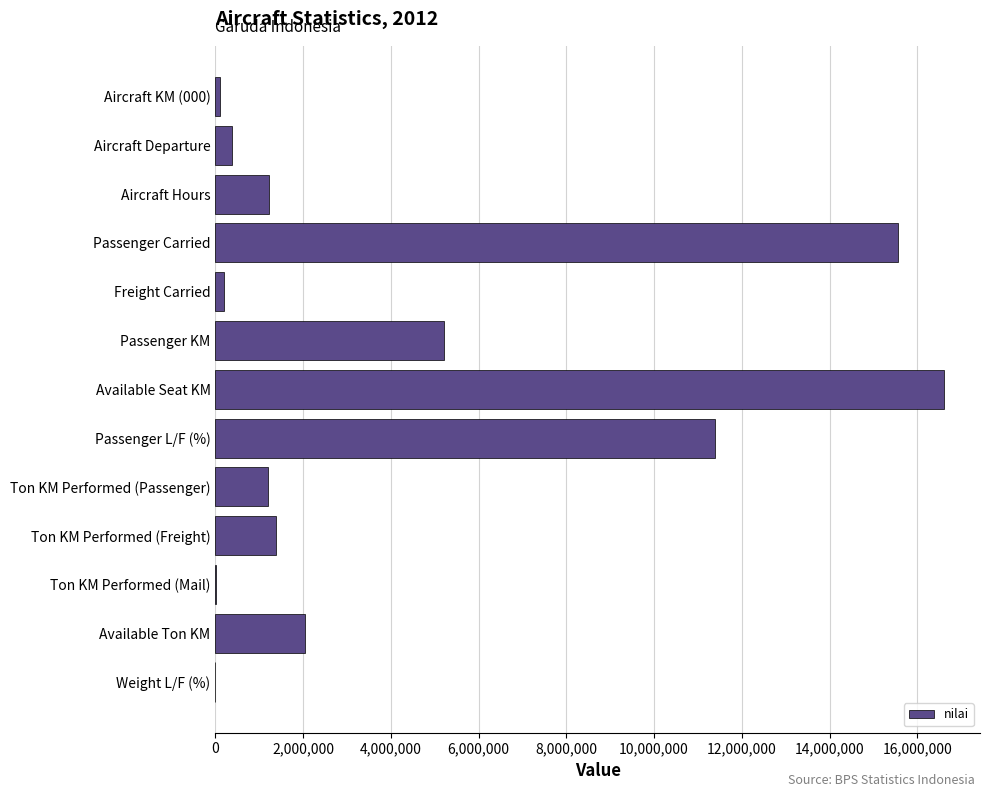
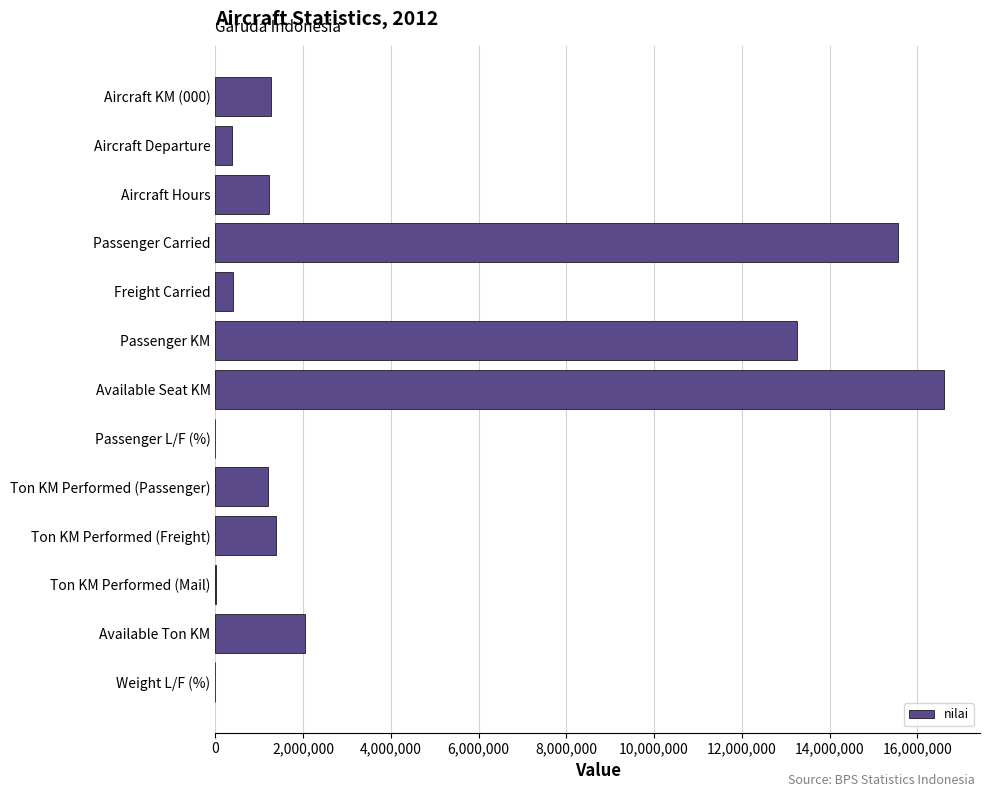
Aircraft KM (000): 100,000 -> 1,300,000
Freight Carried: 200,000 -> 400,000
Passenger KM: 5,200,000 -> 13,300,000
Passenger L/F (%): 11,400,000 -> 0
